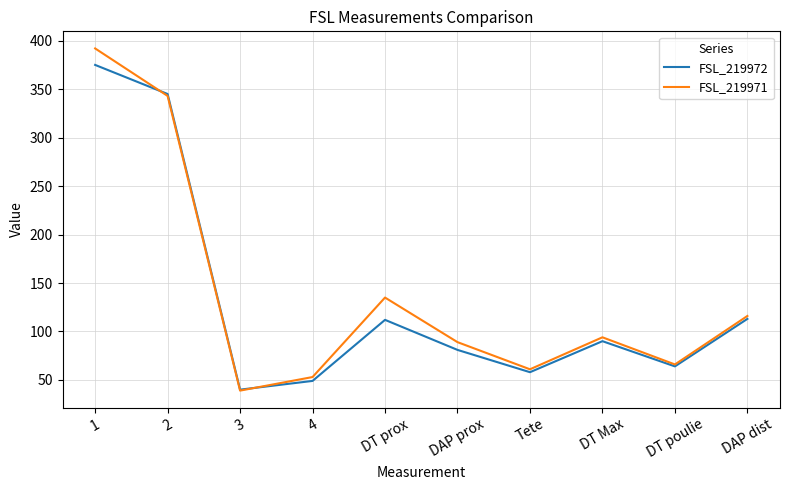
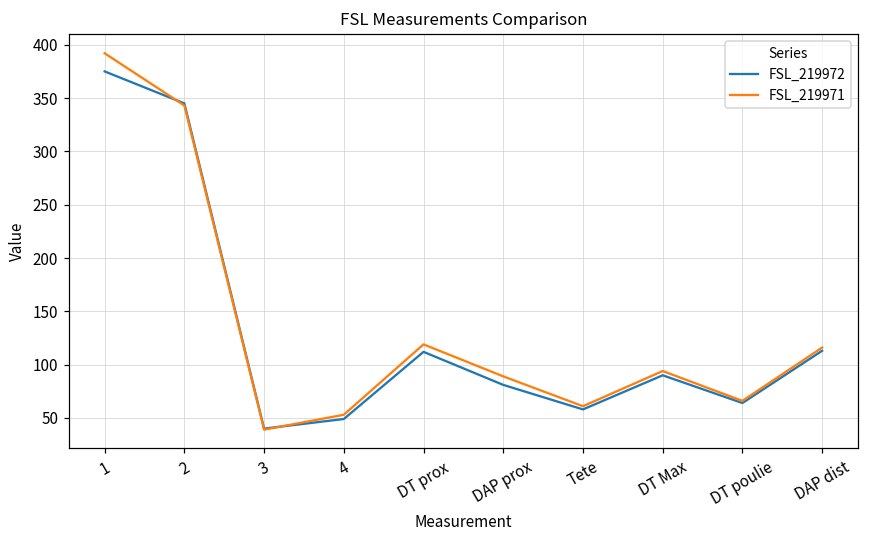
FSL_219971, DT prox: 140 -> 120
